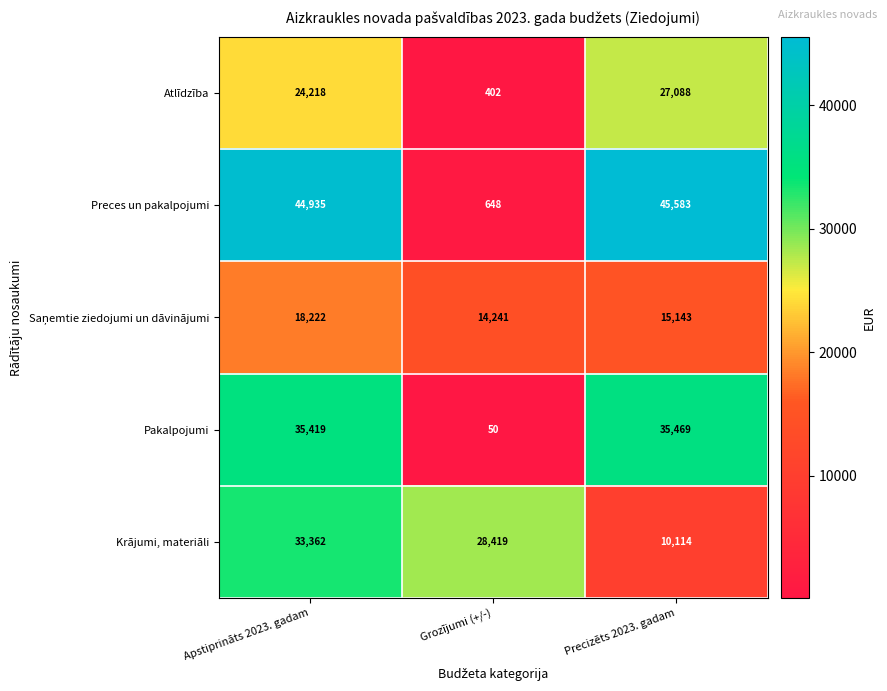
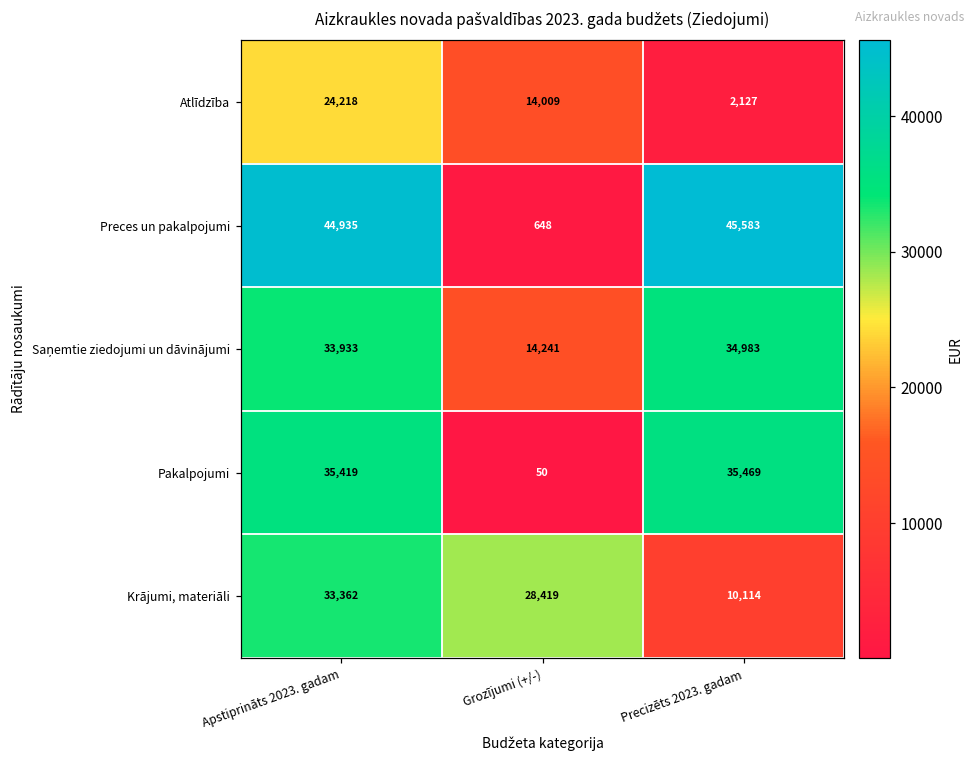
Atlīdzība, Grozījumi (+/-): 402 -> 14,009
Atlīdzība, Precizēts 2023. gadam: 27,088 -> 2,127
Saņemtie ziedojumi un dāvinājumi, Apstiprināts 2023. gadam: 18,222 -> 33,933
Saņemtie ziedojumi un dāvinājumi, Precizēts 2023. gadam: 15,143 -> 34,983
